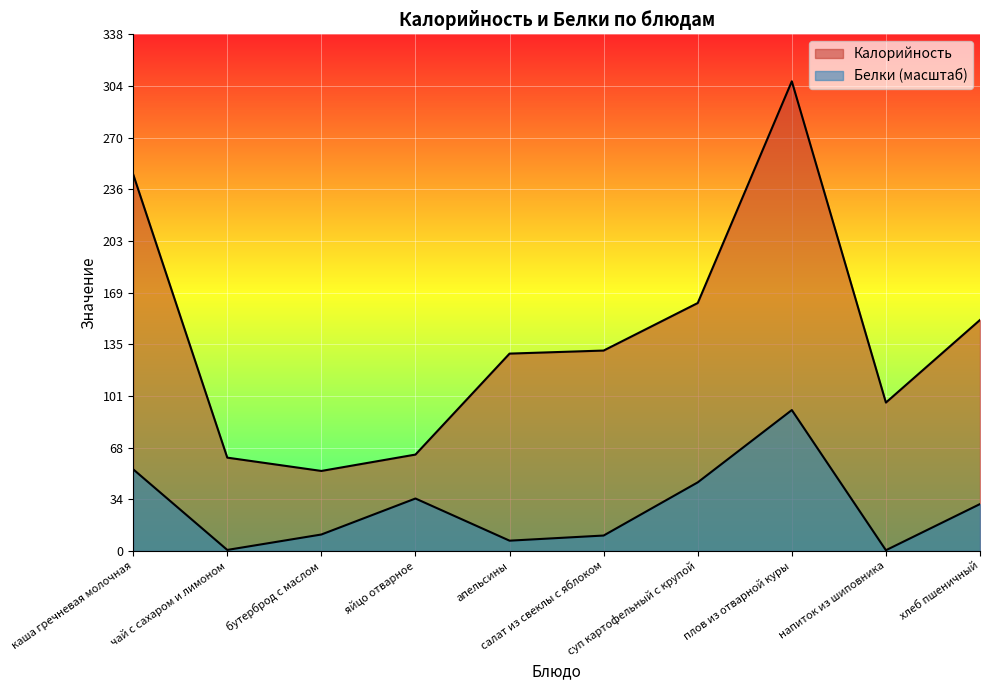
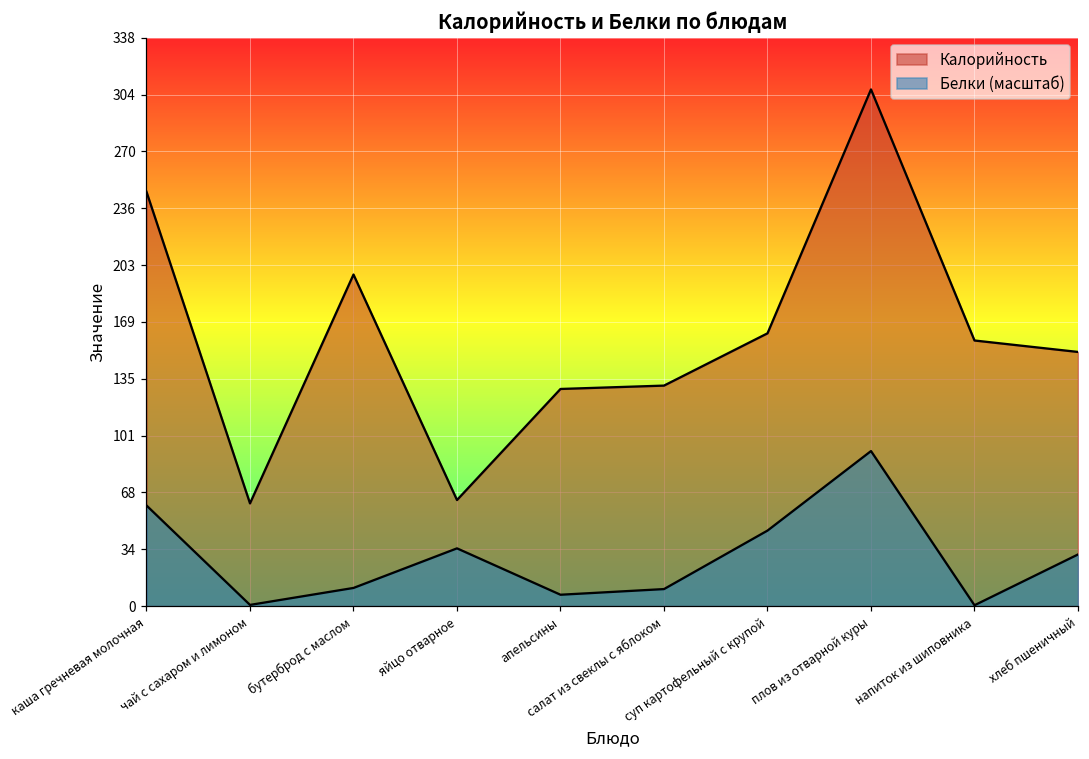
Белки (масштаб), каша гречневая молочная: 53 -> 60
Калорийность, бутерброд с маслом: 52 -> 197
Калорийность, напиток из шиповника: 97 -> 158
